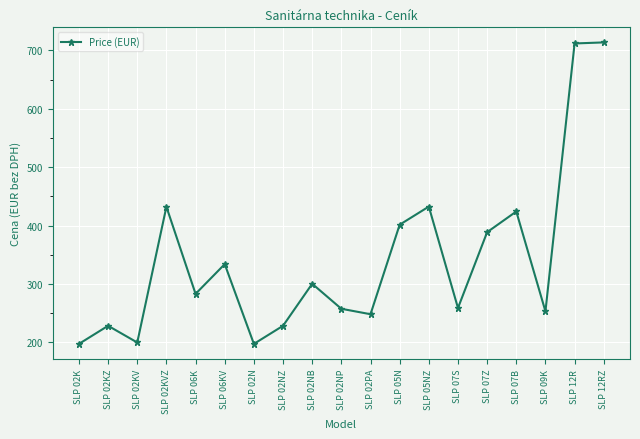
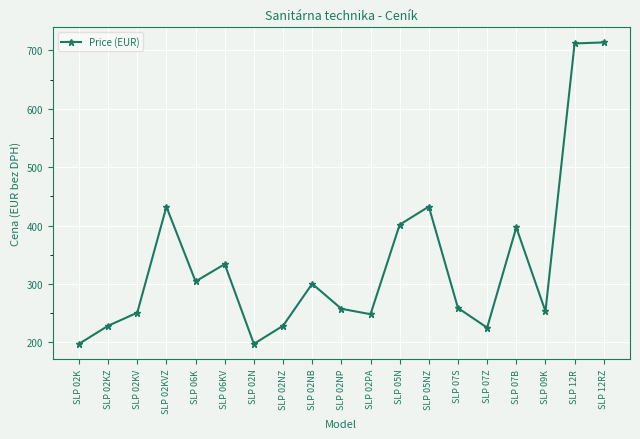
SLP 02KV: 200 -> 250
SLP 06K: 280 -> 300
SLP 07Z: 390 -> 230
SLP 07B: 420 -> 400
